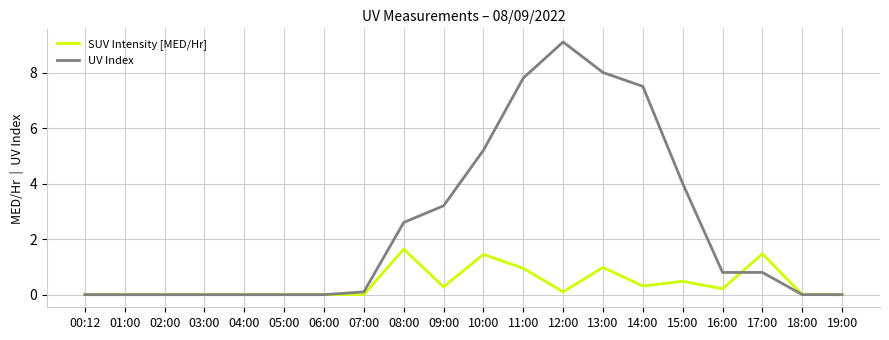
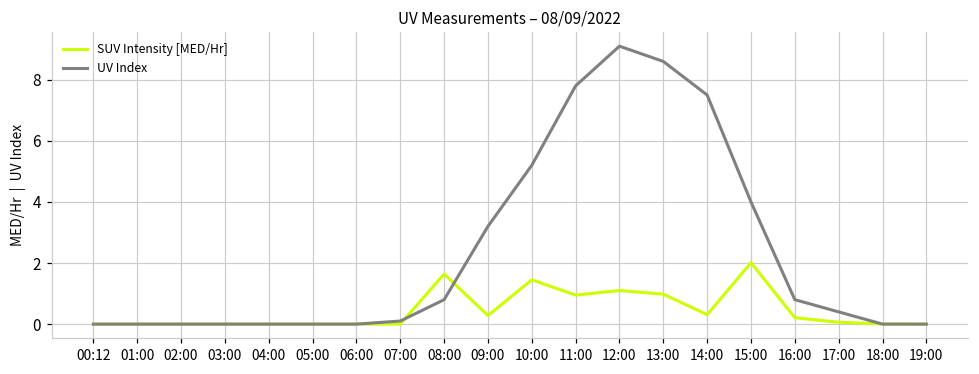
UV Index, 08:00: 2.6 -> 0.8
SUV Intensity [MED/Hr], 12:00: 0.1 -> 1.1
UV Index, 13:00: 8.0 -> 8.6
SUV Intensity [MED/Hr], 15:00: 0.5 -> 2.0
SUV Intensity [MED/Hr], 17:00: 1.5 -> 0.1
UV Index, 17:00: 0.8 -> 0.4
